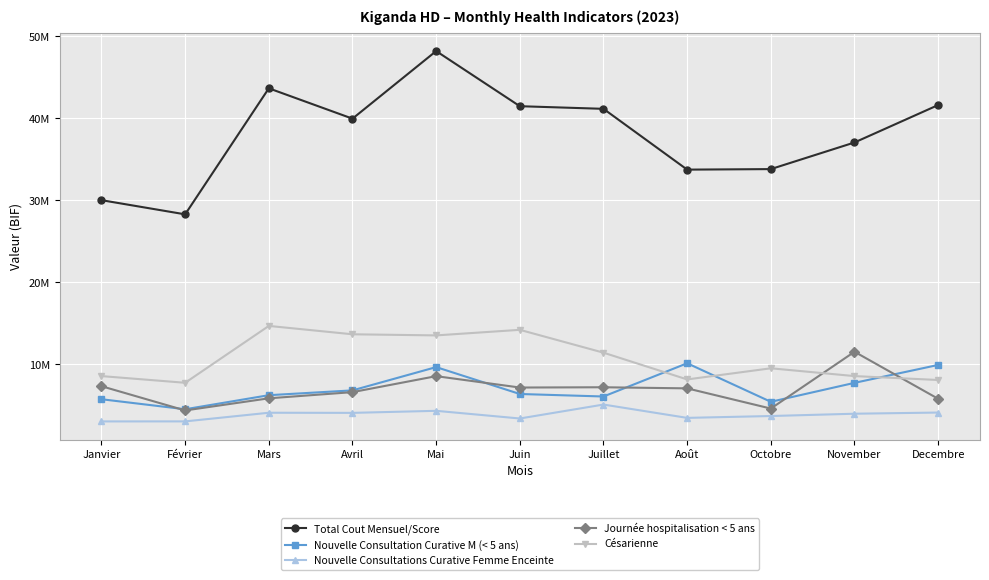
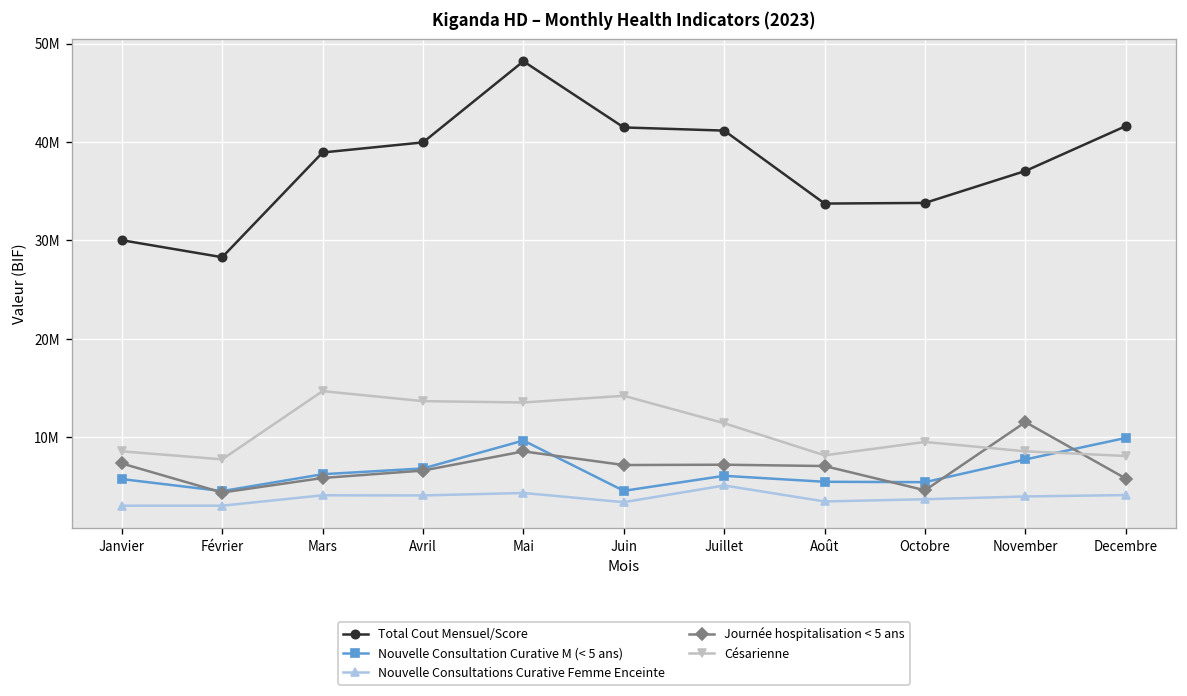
Total Cout Mensuel/Score, Mars: 44000000 -> 39000000
Nouvelle Consultation Curative M (< 5 ans), Juin: 6000000 -> 5000000
Nouvelle Consultation Curative M (< 5 ans), Août: 10000000 -> 5000000
